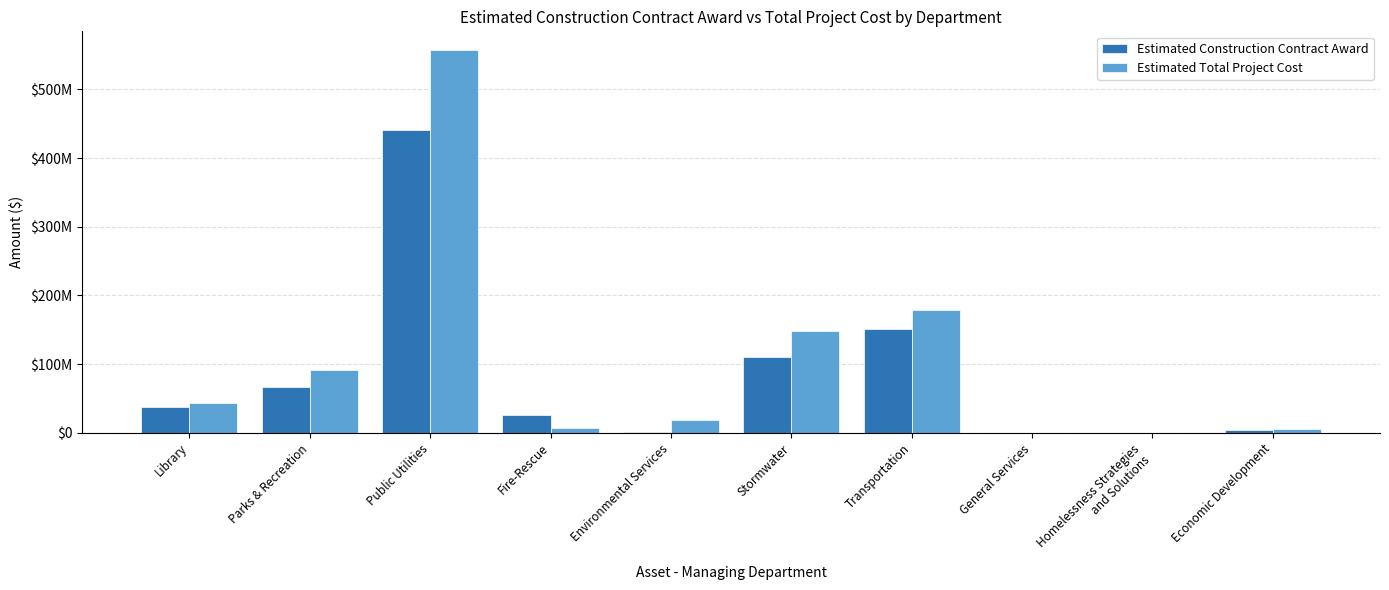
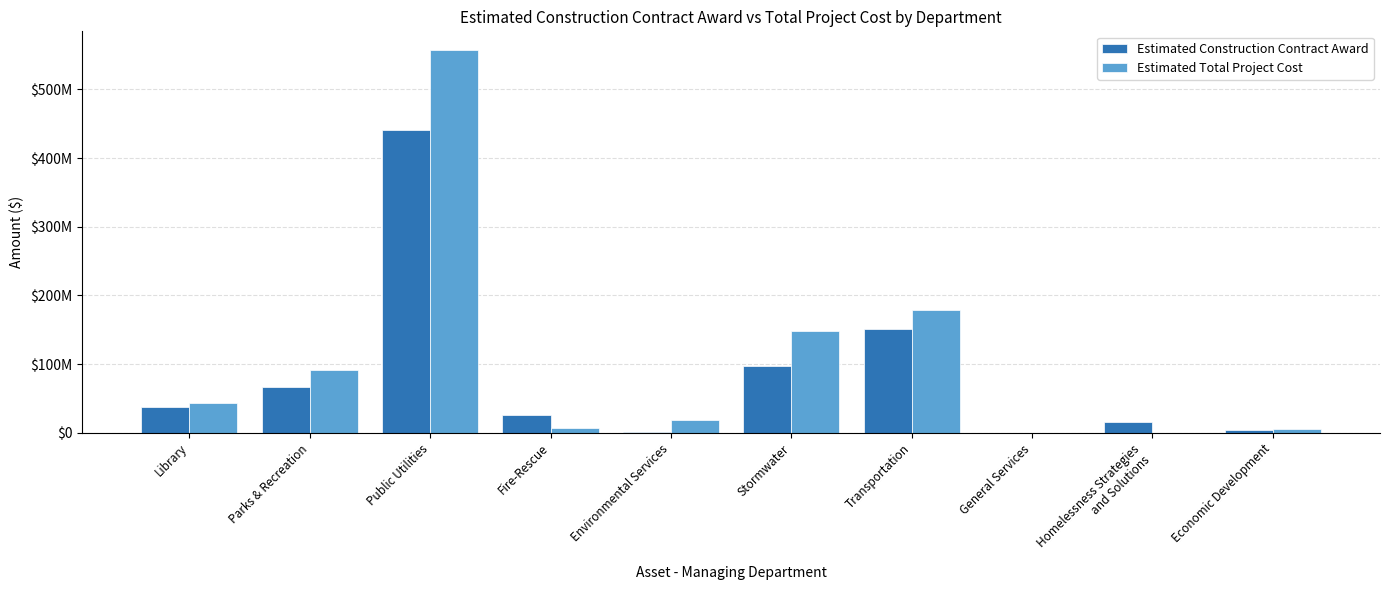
Estimated Construction Contract Award, Stormwater: $110000000 -> $100000000
Estimated Construction Contract Award, Homelessness Strategies and Solutions: $0 -> $20000000
